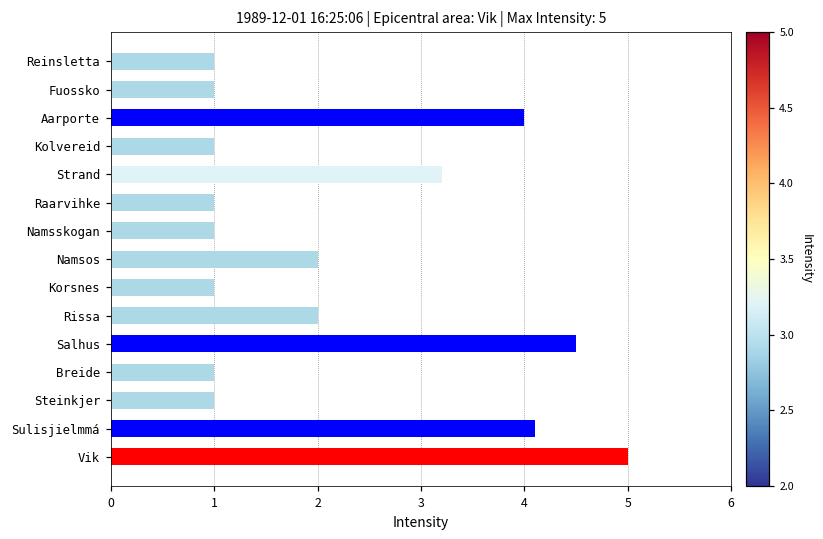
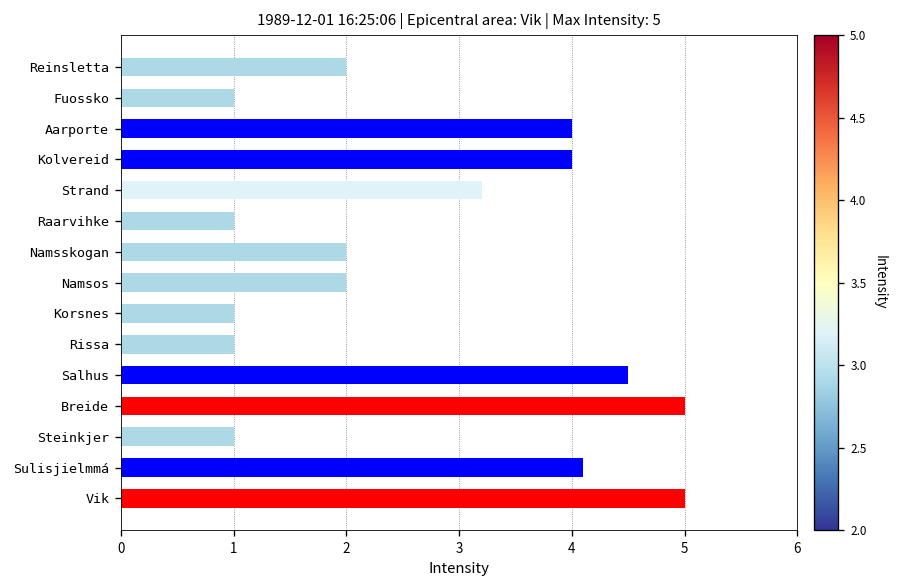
Reinsletta: 1 -> 2
Kolvereid: 1 -> 4
Namsskogan: 1 -> 2
Rissa: 2 -> 1
Breide: 1 -> 5
